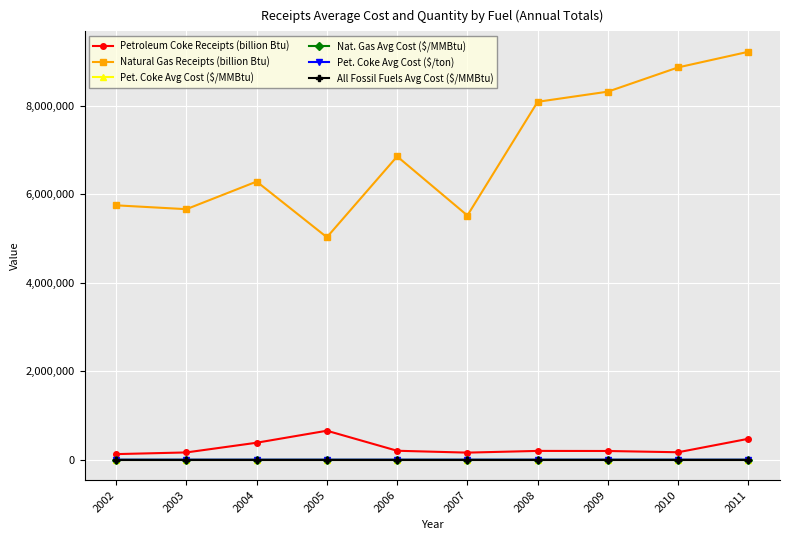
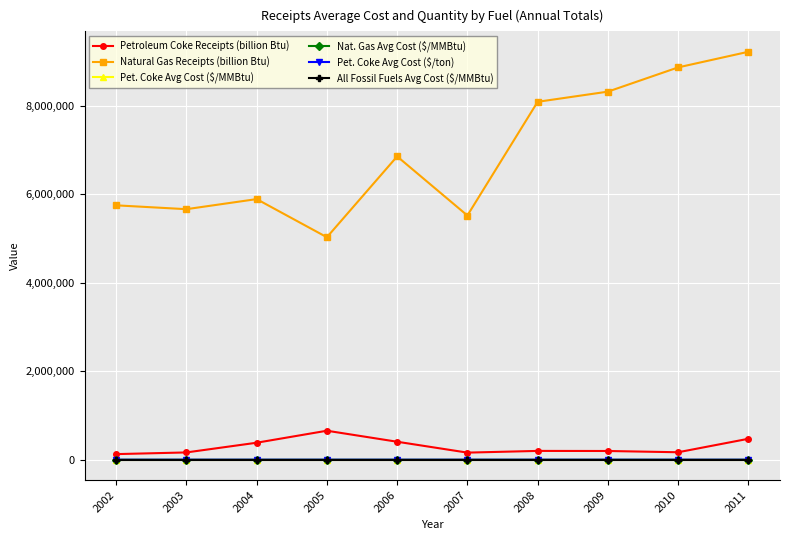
Natural Gas Receipts (billion Btu), 2004: 6,300,000 -> 5,900,000
Petroleum Coke Receipts (billion Btu), 2006: 200,000 -> 400,000
